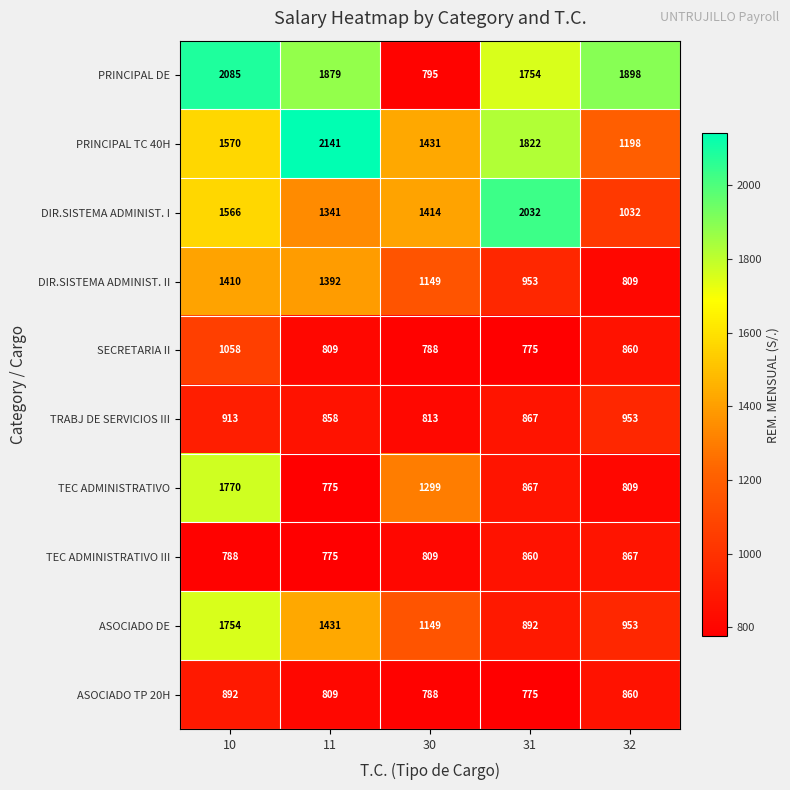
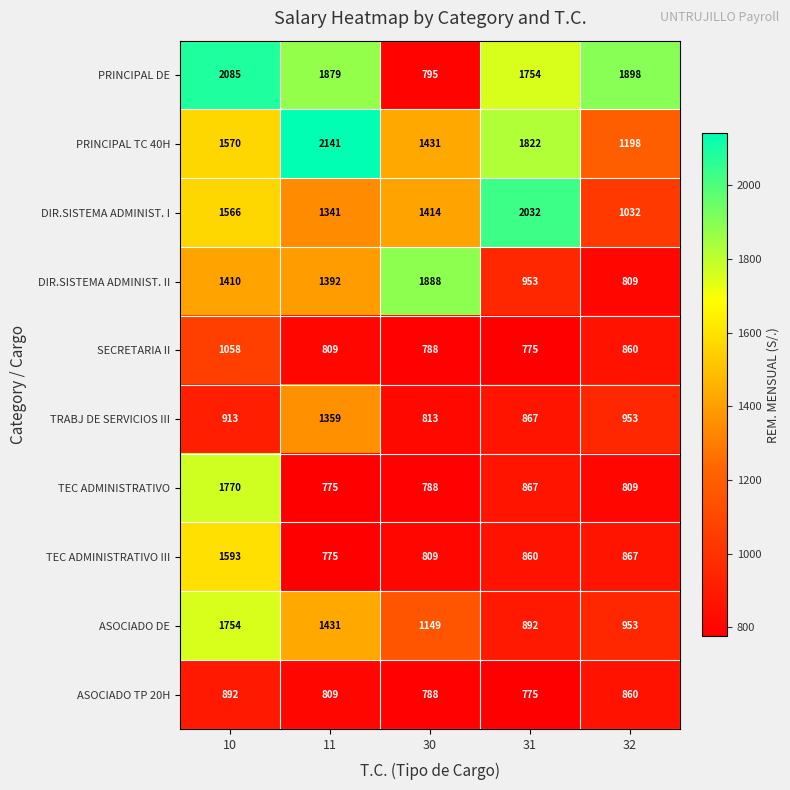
DIR.SISTEMA ADMINIST. II, 30: 1149 -> 1888
TRABJ DE SERVICIOS III, 11: 858 -> 1359
TEC ADMINISTRATIVO, 30: 1299 -> 788
TEC ADMINISTRATIVO III, 10: 788 -> 1593
